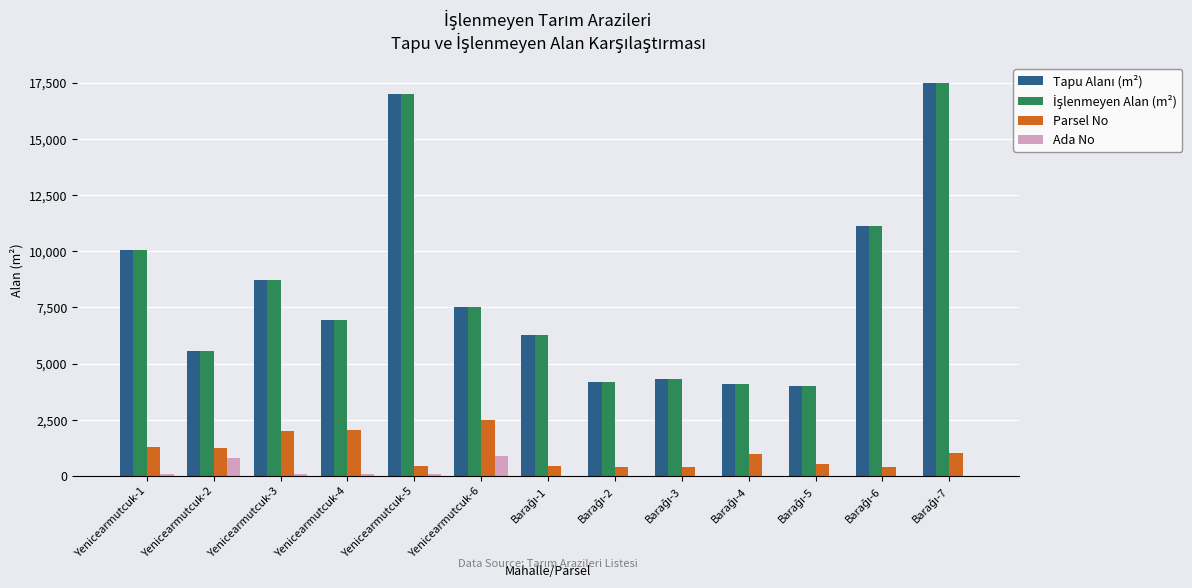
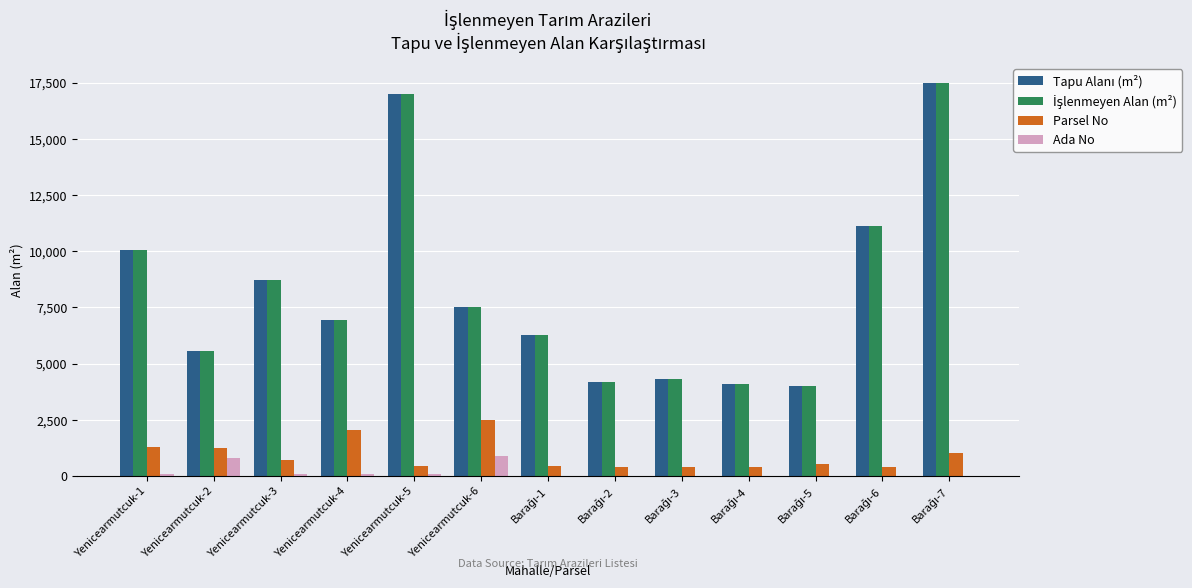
Parsel No, Yenicearmutcuk-3: 2,000 -> 700
Parsel No, Barağı-4: 1,000 -> 400
